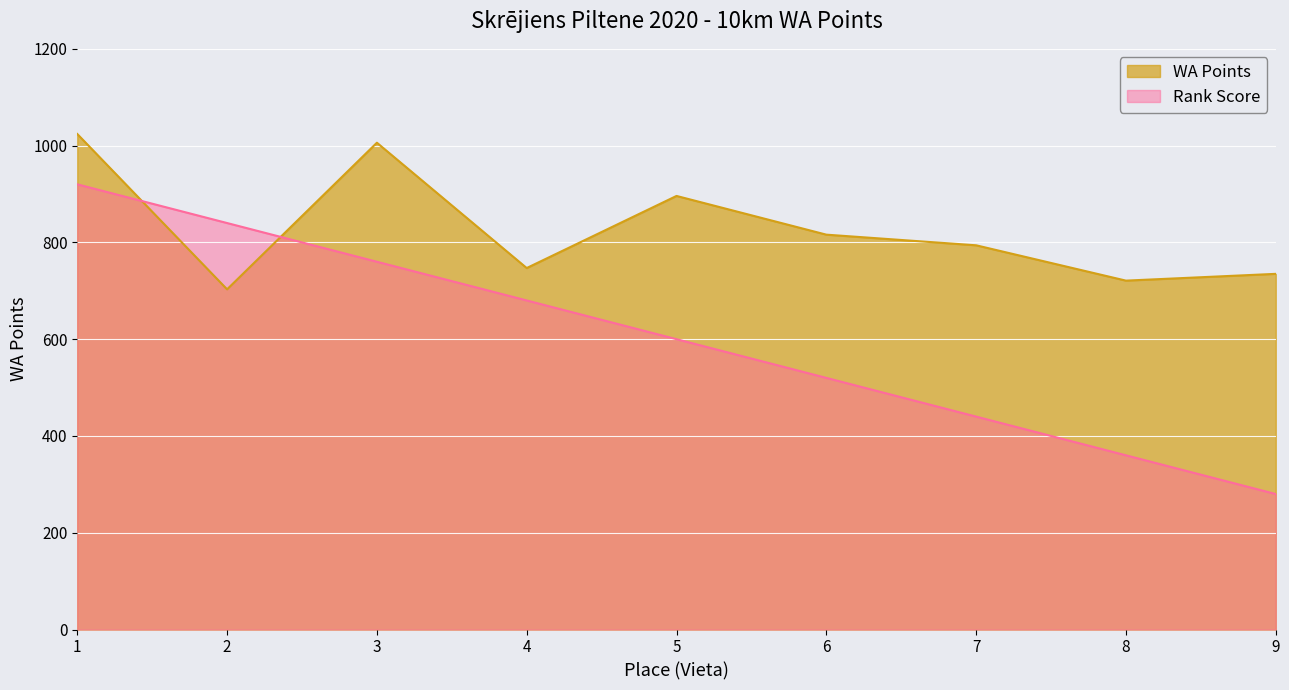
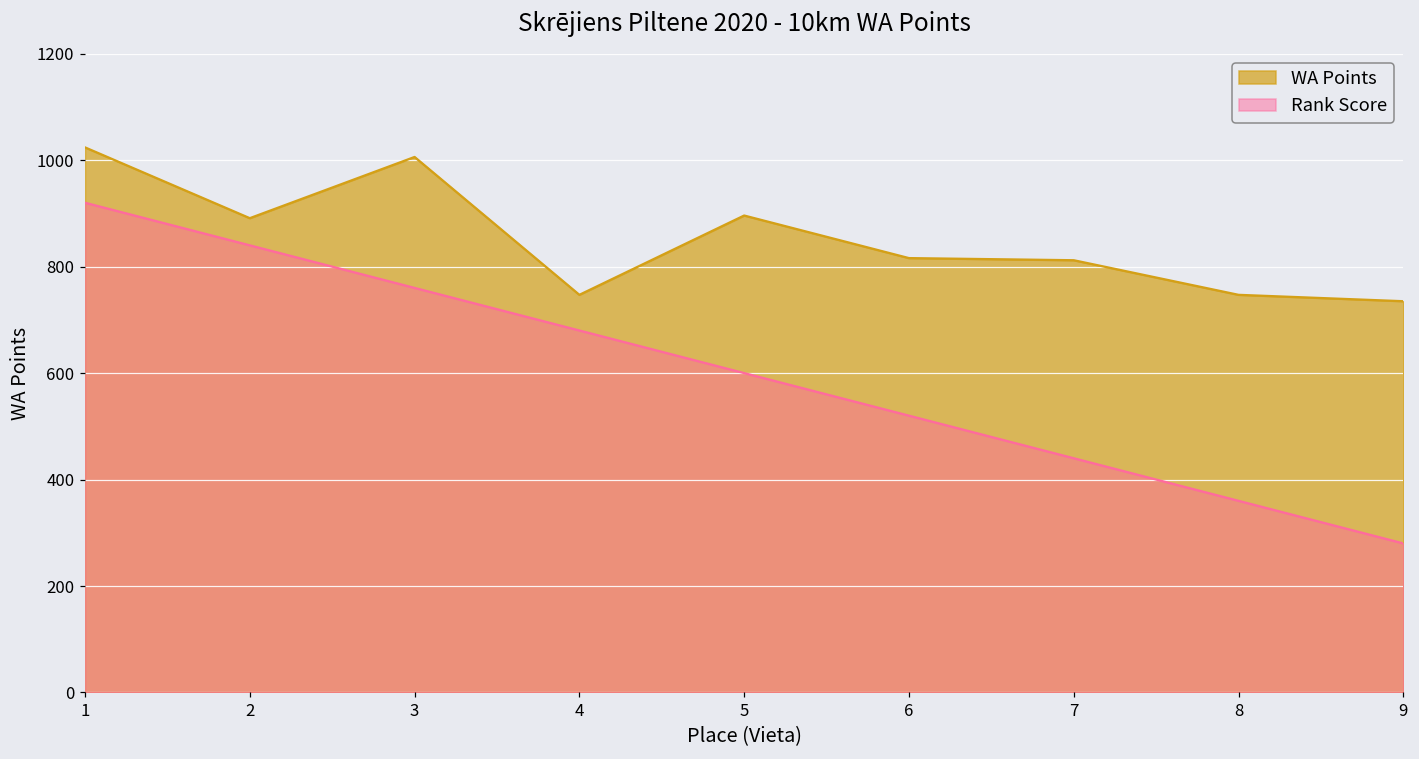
WA Points, 2: 700 -> 890
WA Points, 7: 790 -> 810
WA Points, 8: 720 -> 750
